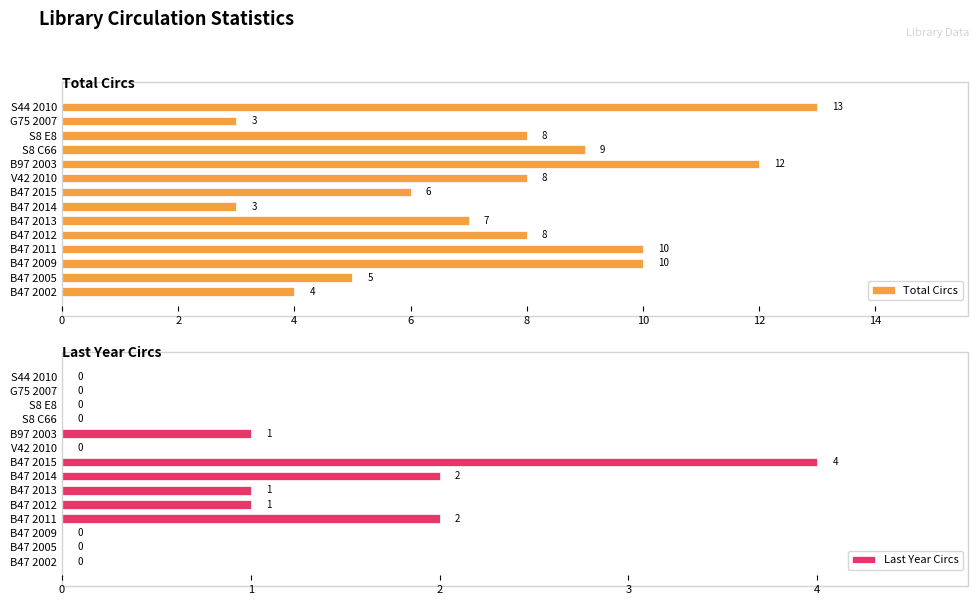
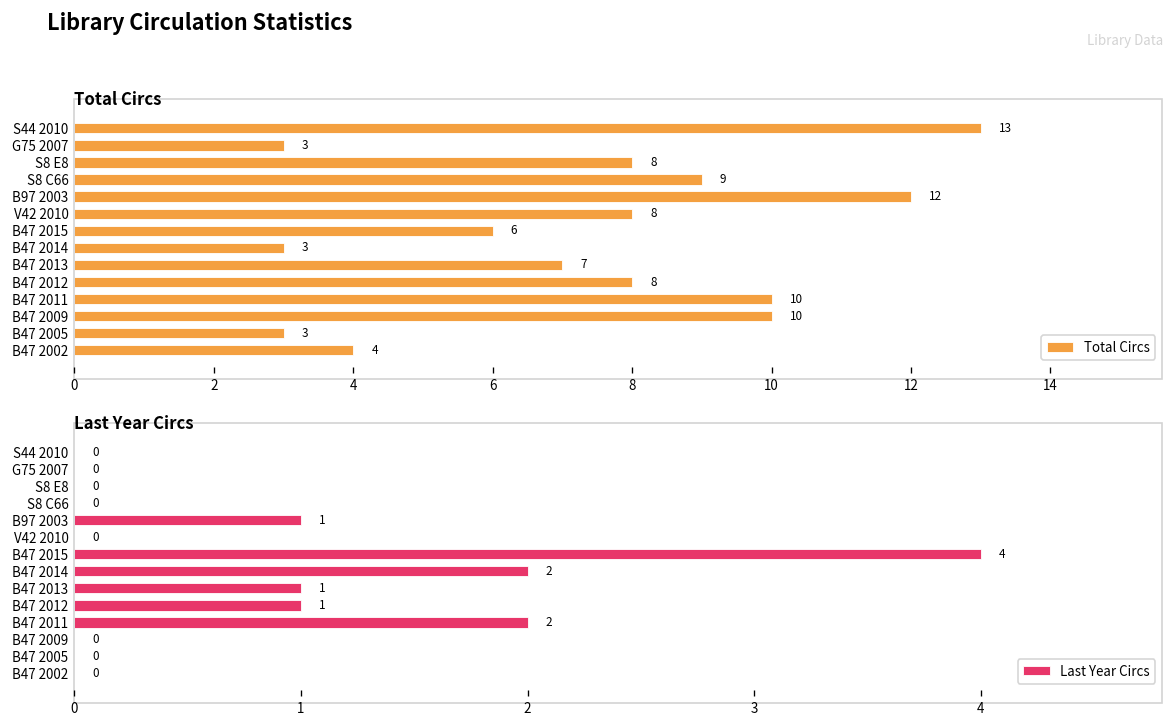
Total Circs, B47 2005: 5 -> 3
